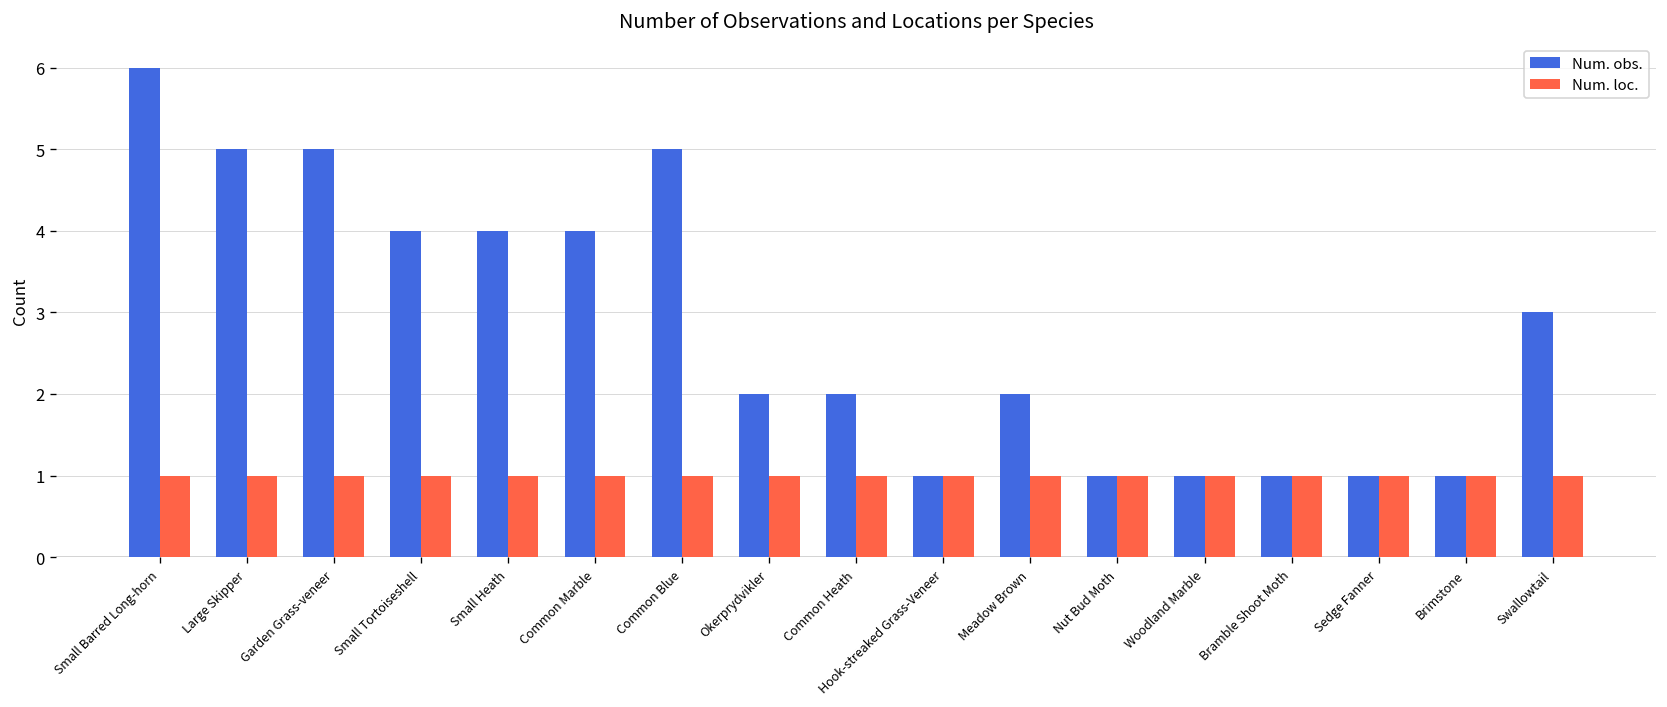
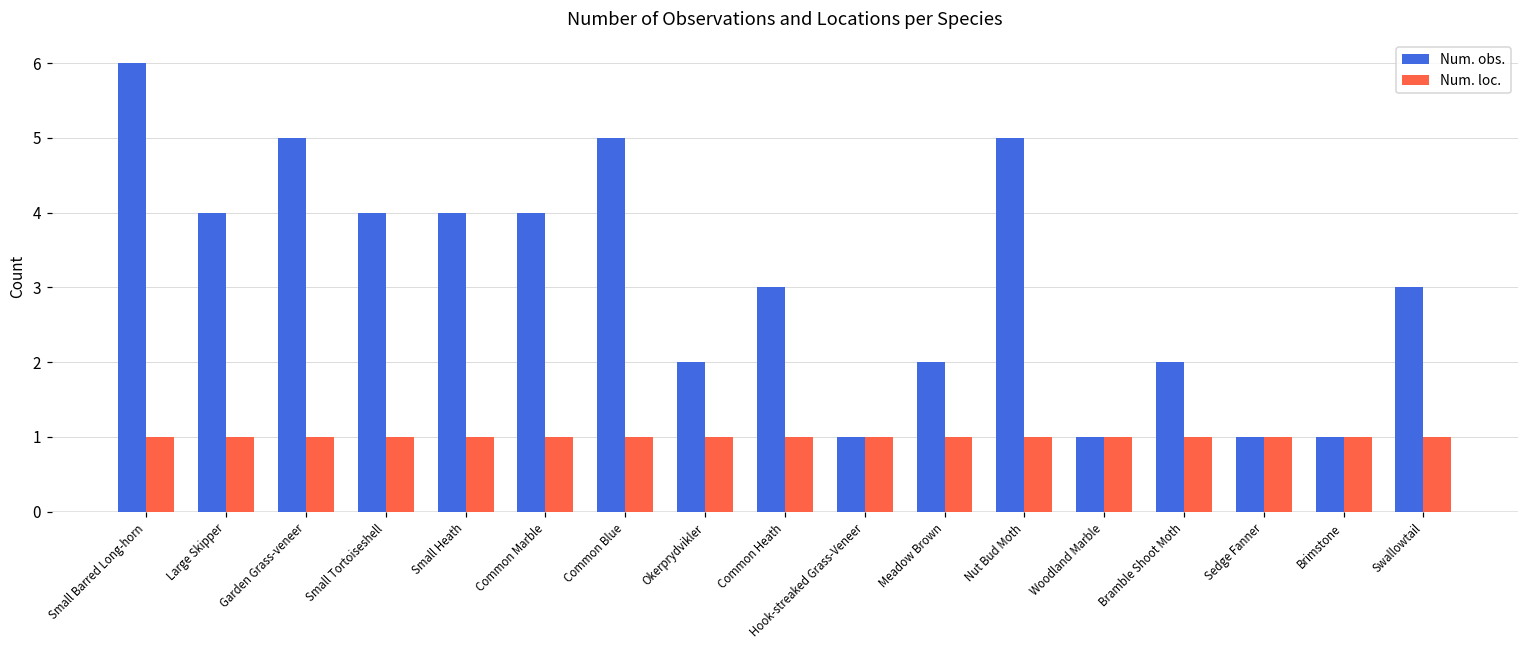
Num. obs., Large Skipper: 5 -> 4
Num. obs., Common Heath: 2 -> 3
Num. obs., Nut Bud Moth: 1 -> 5
Num. obs., Bramble Shoot Moth: 1 -> 2
